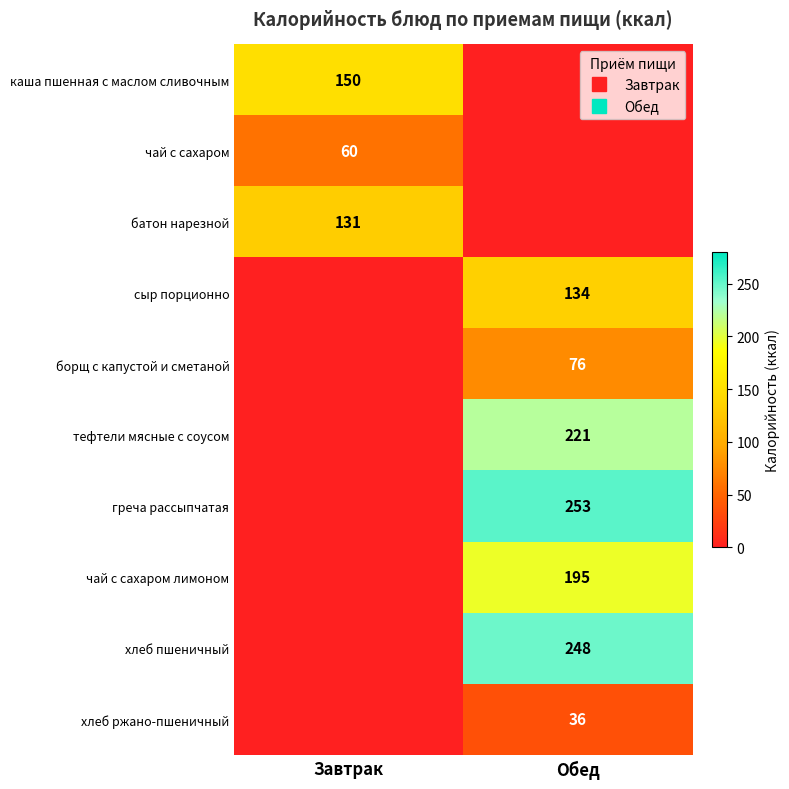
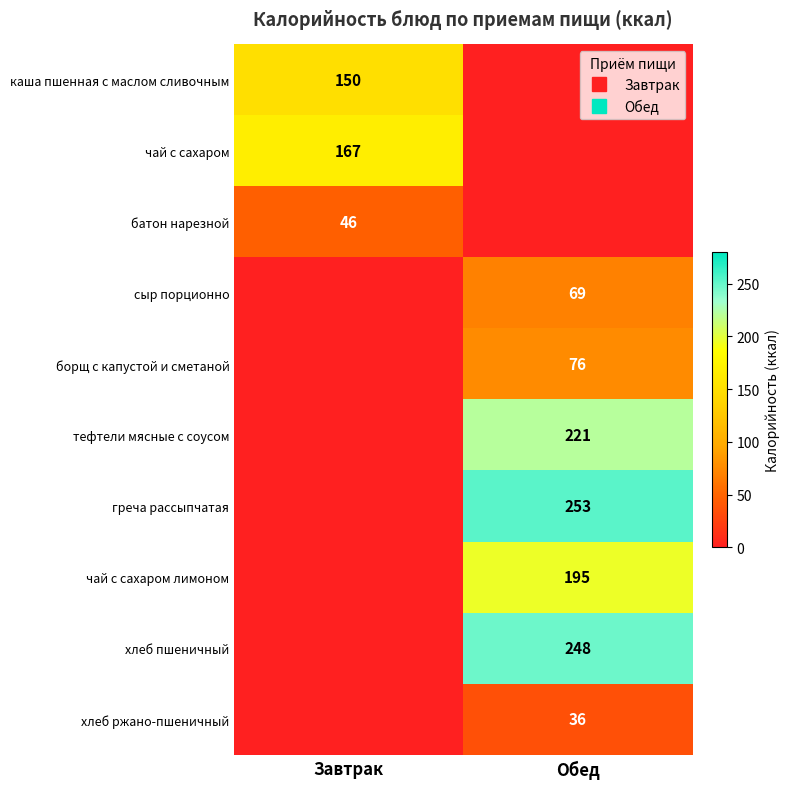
чай с сахаром, Завтрак: 60 -> 167
батон нарезной, Завтрак: 131 -> 46
сыр порционно, Обед: 134 -> 69
